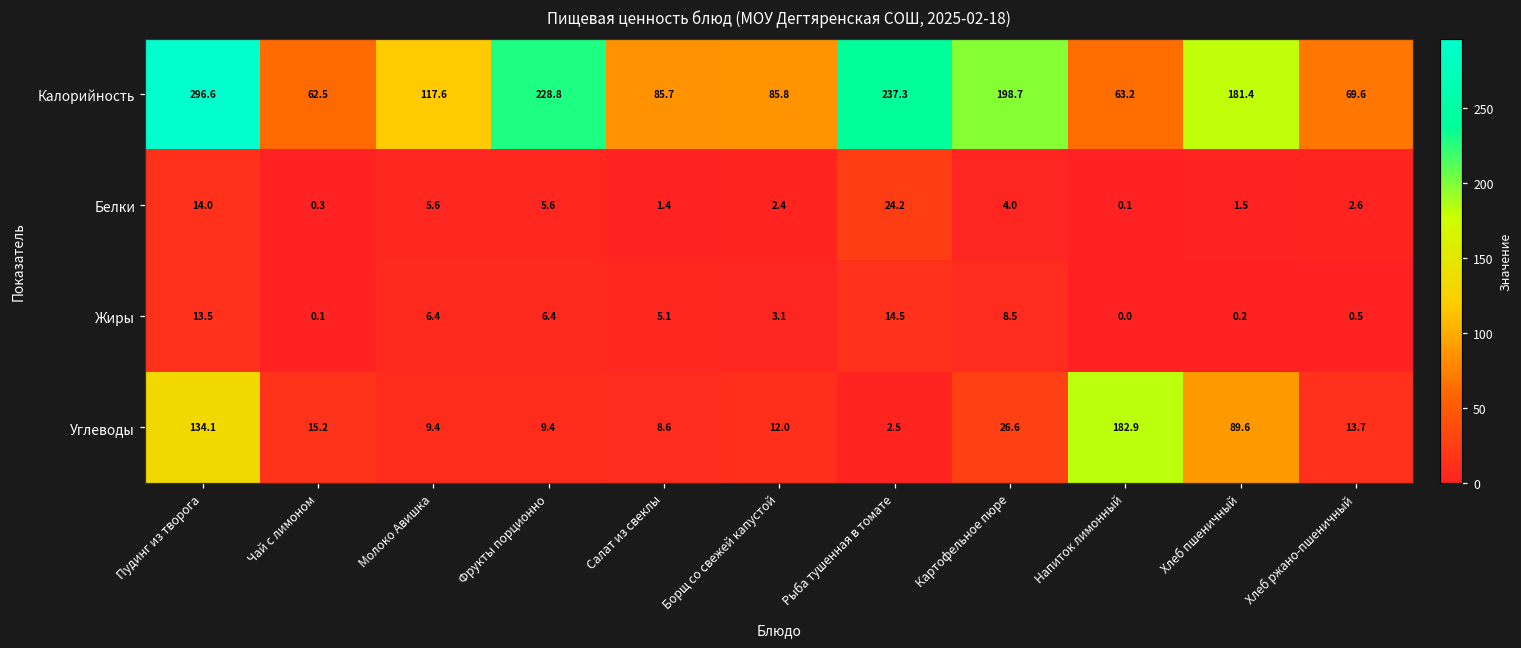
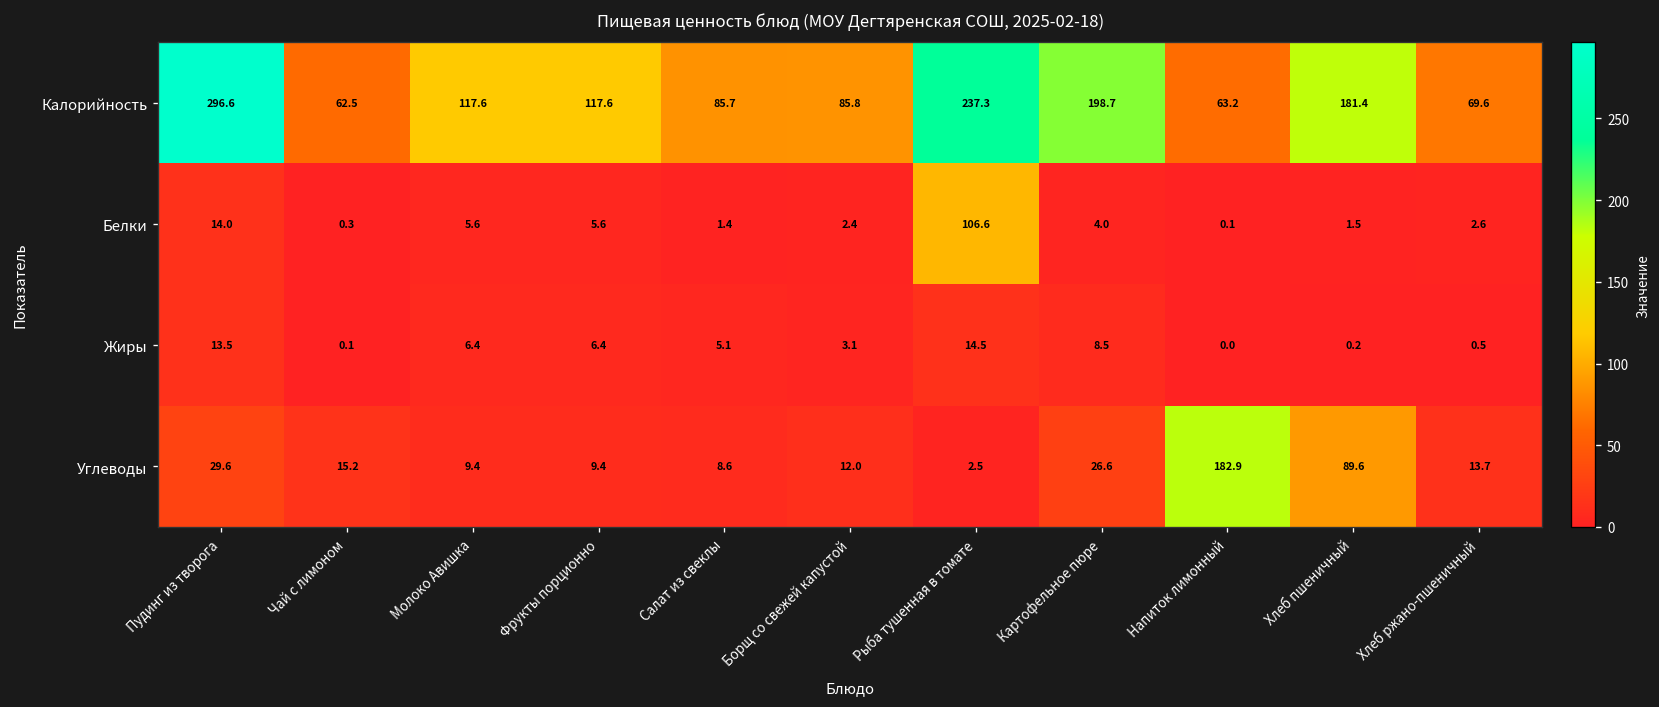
Калорийность, Фрукты порционно: 228.8 -> 117.6
Белки, Рыба тушенная в томате: 24.2 -> 106.6
Углеводы, Пудинг из творога: 134.1 -> 29.6
